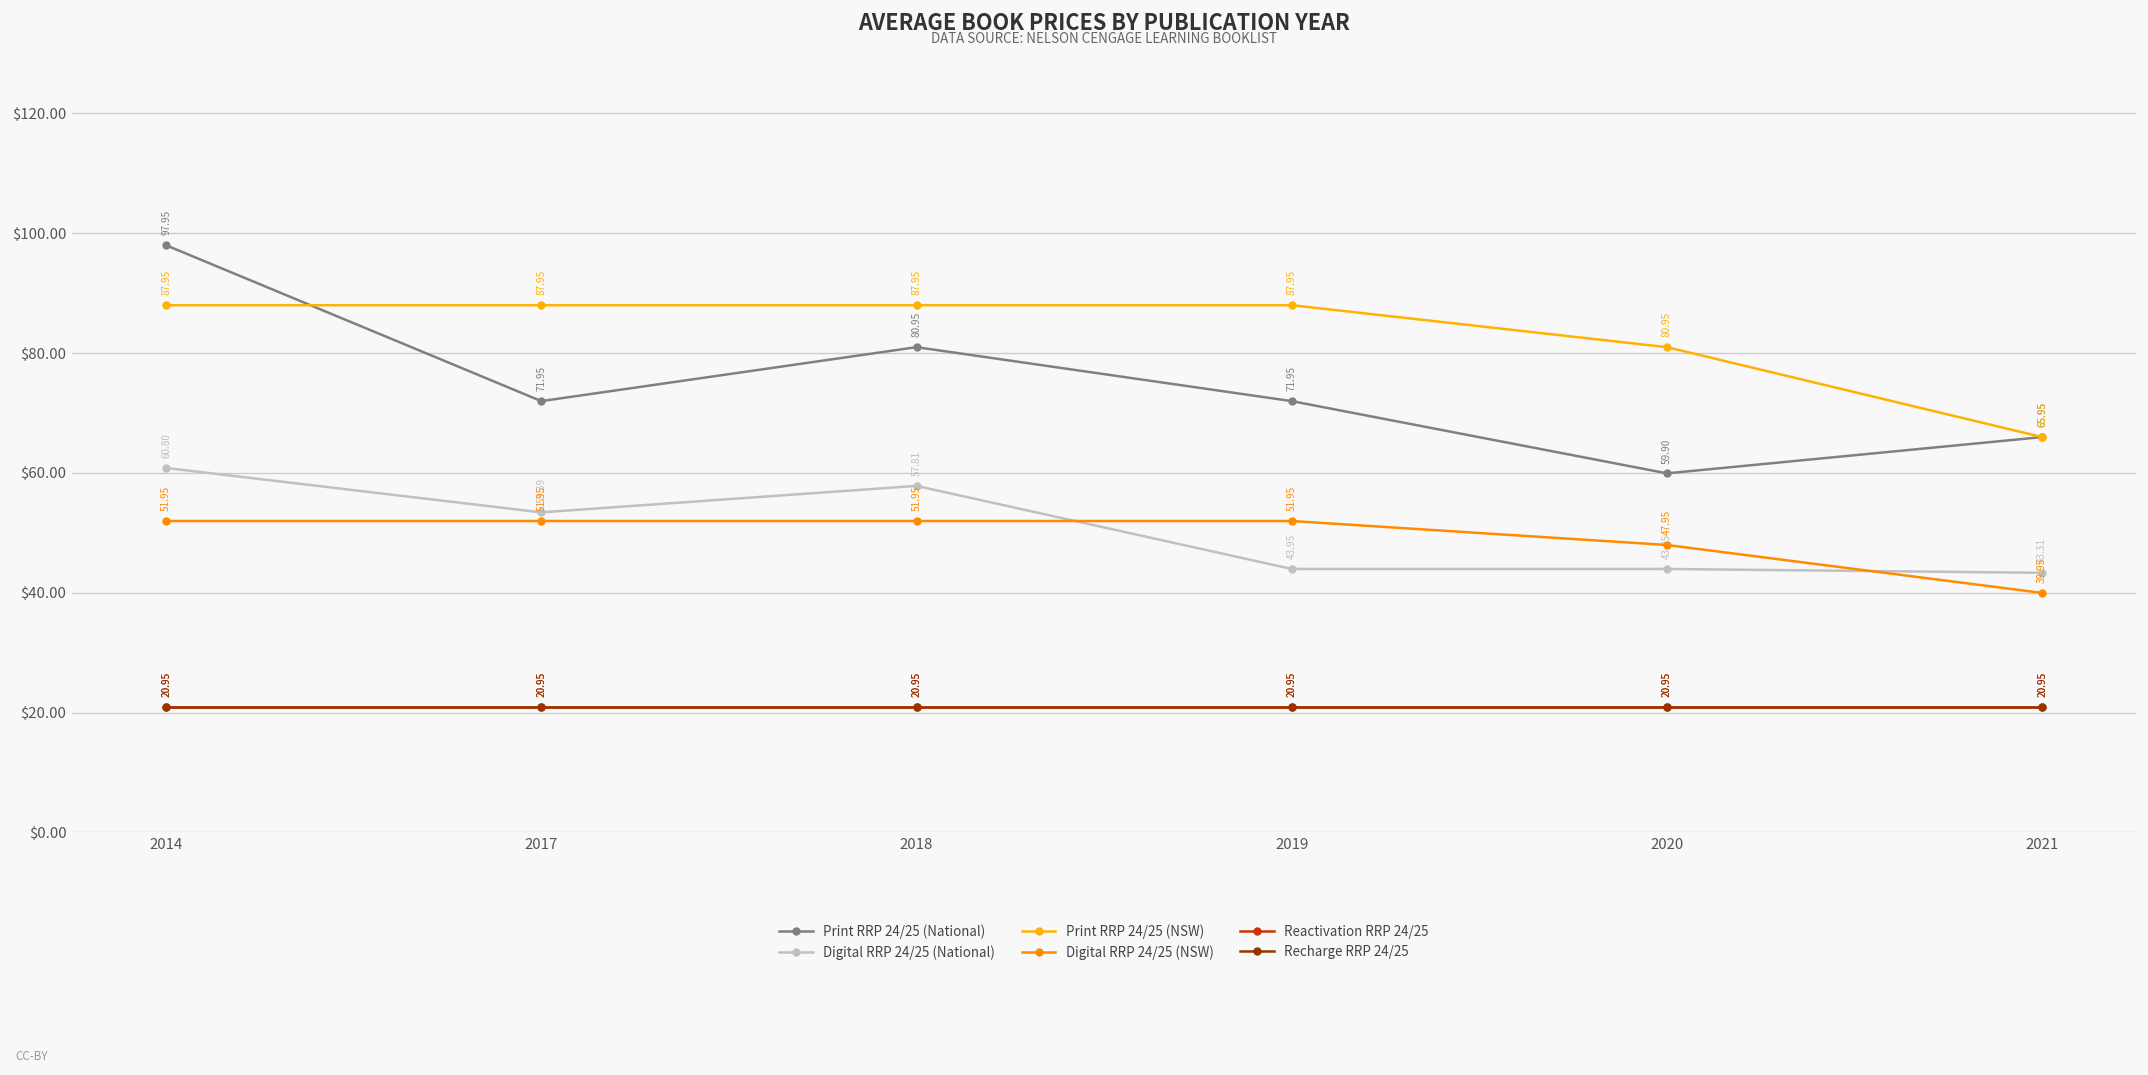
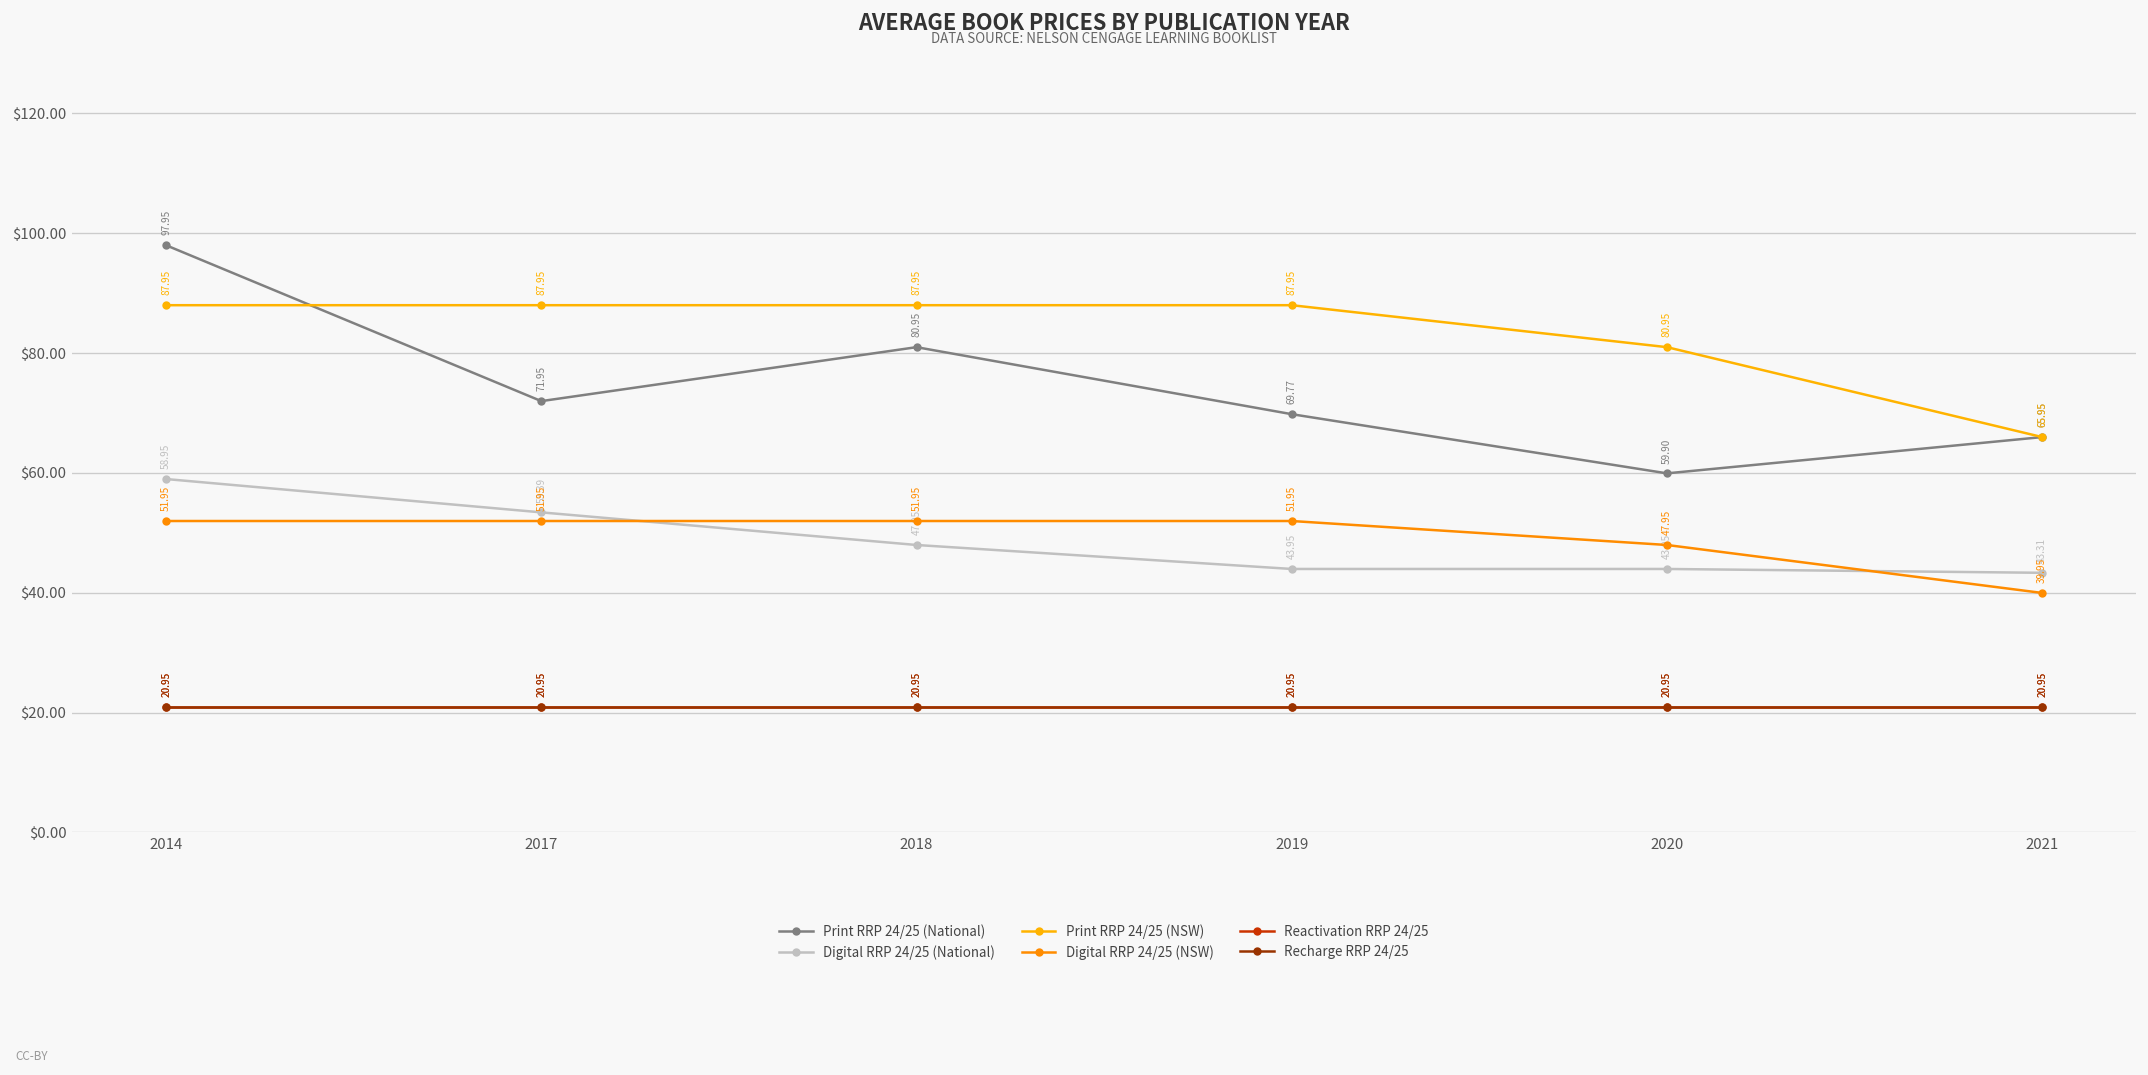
Digital RRP 24/25 (National), 2014: 60.80 -> 58.95
Digital RRP 24/25 (National), 2018: 57.81 -> 47.95
Print RRP 24/25 (National), 2019: 71.95 -> 69.77
